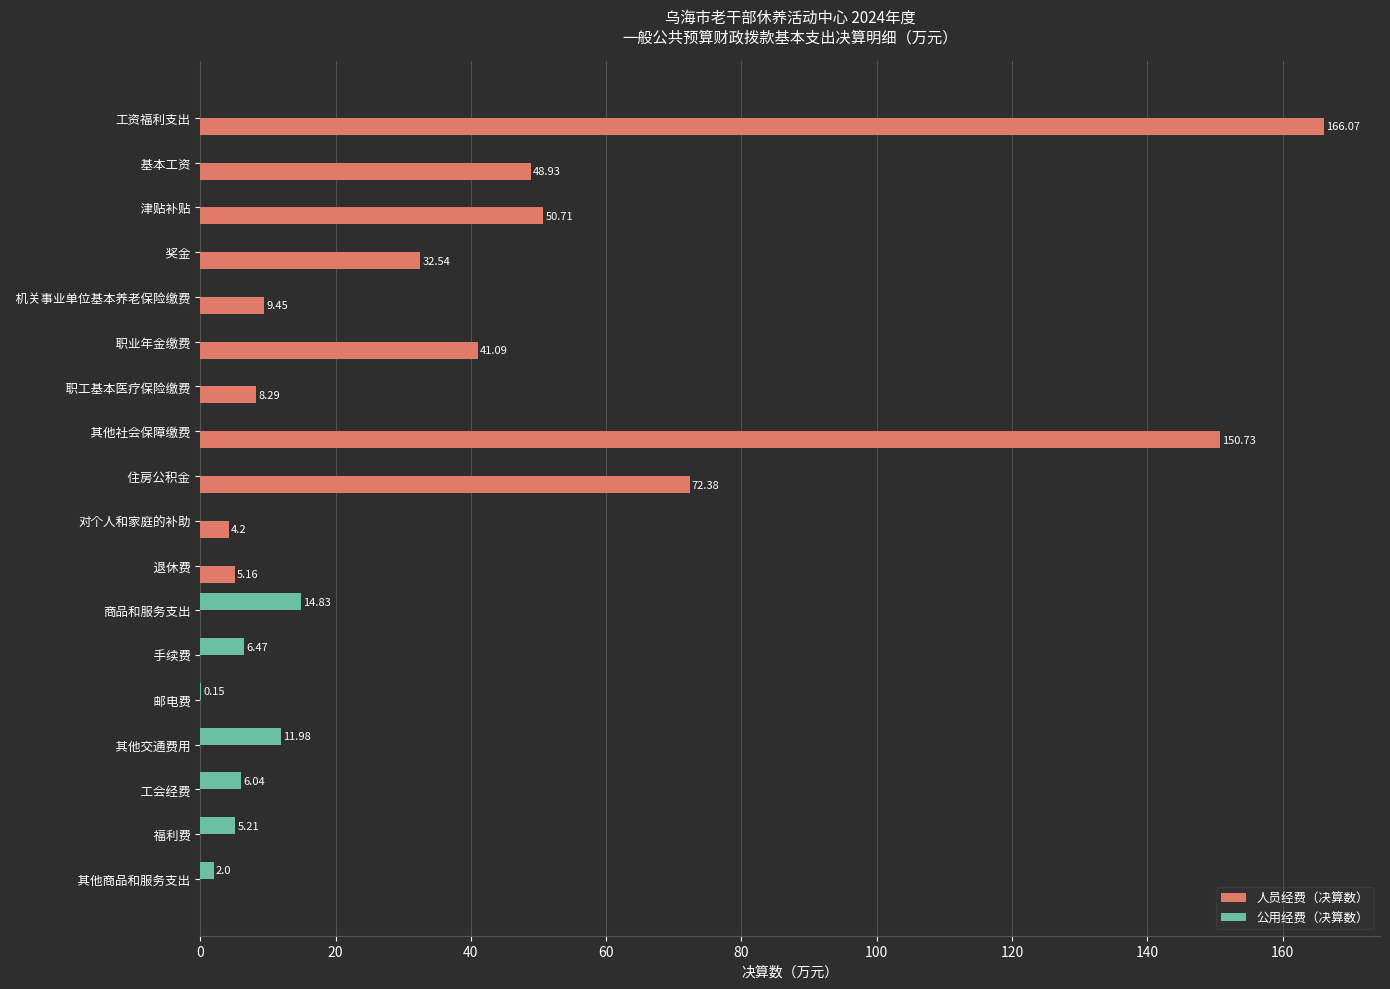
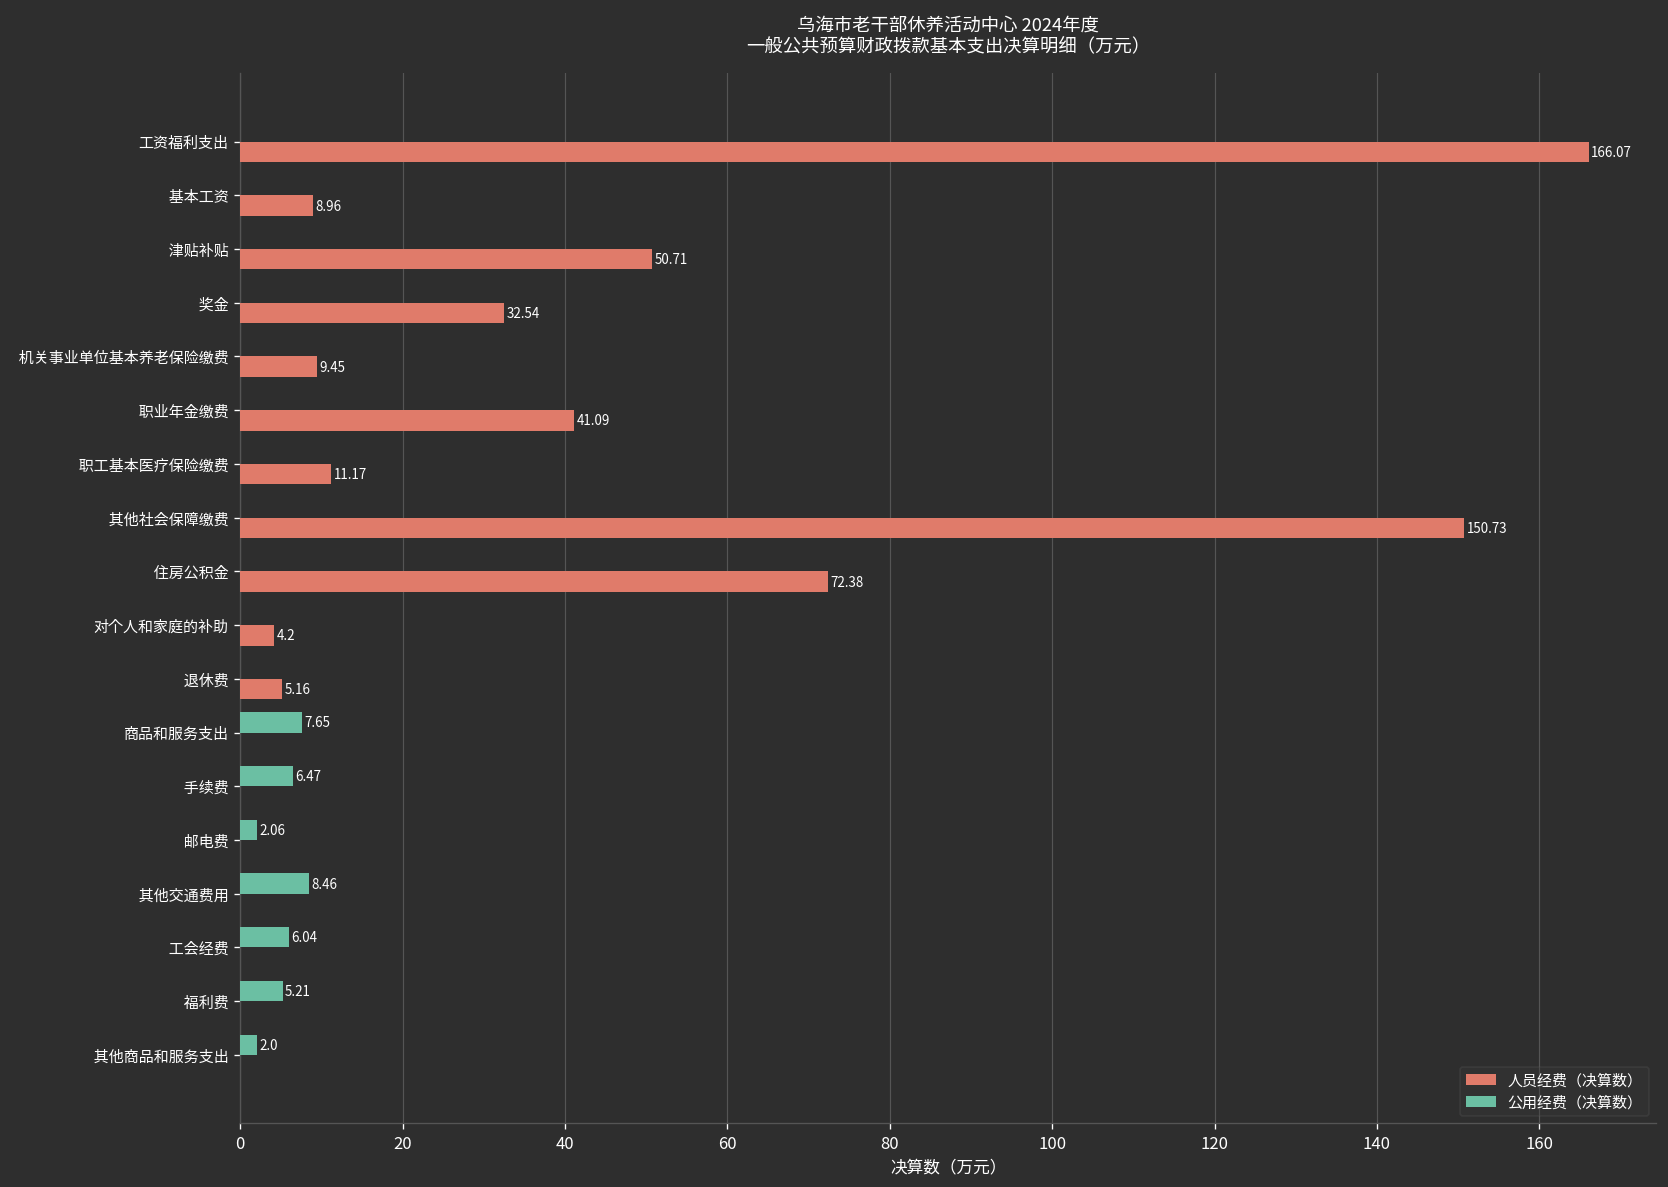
人员经费（决算数）, 基本工资: 48.93 -> 8.96
人员经费（决算数）, 职工基本医疗保险缴费: 8.29 -> 11.17
公用经费（决算数）, 商品和服务支出: 14.83 -> 7.65
公用经费（决算数）, 邮电费: 0.15 -> 2.06
公用经费（决算数）, 其他交通费用: 11.98 -> 8.46
